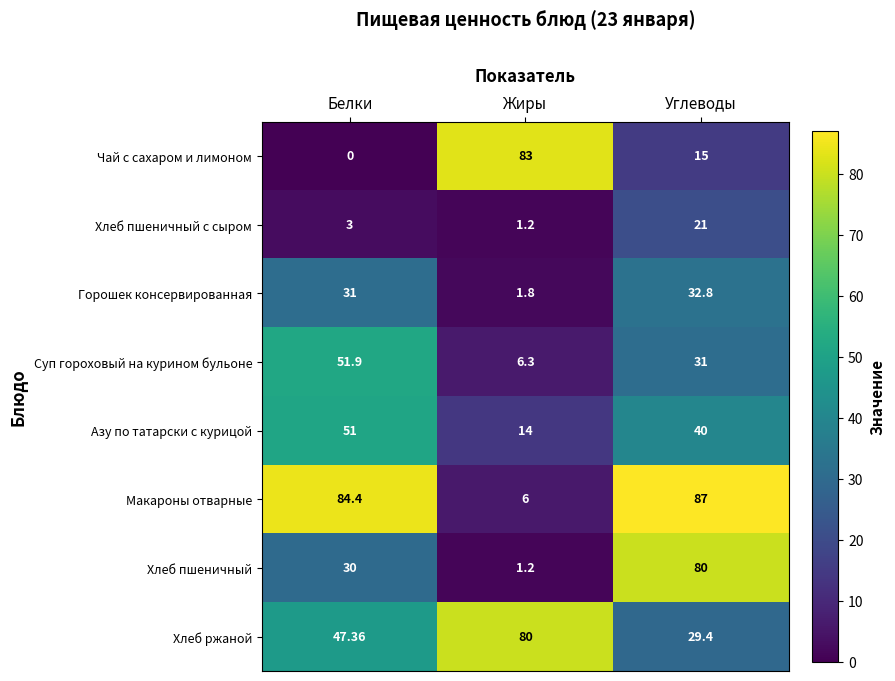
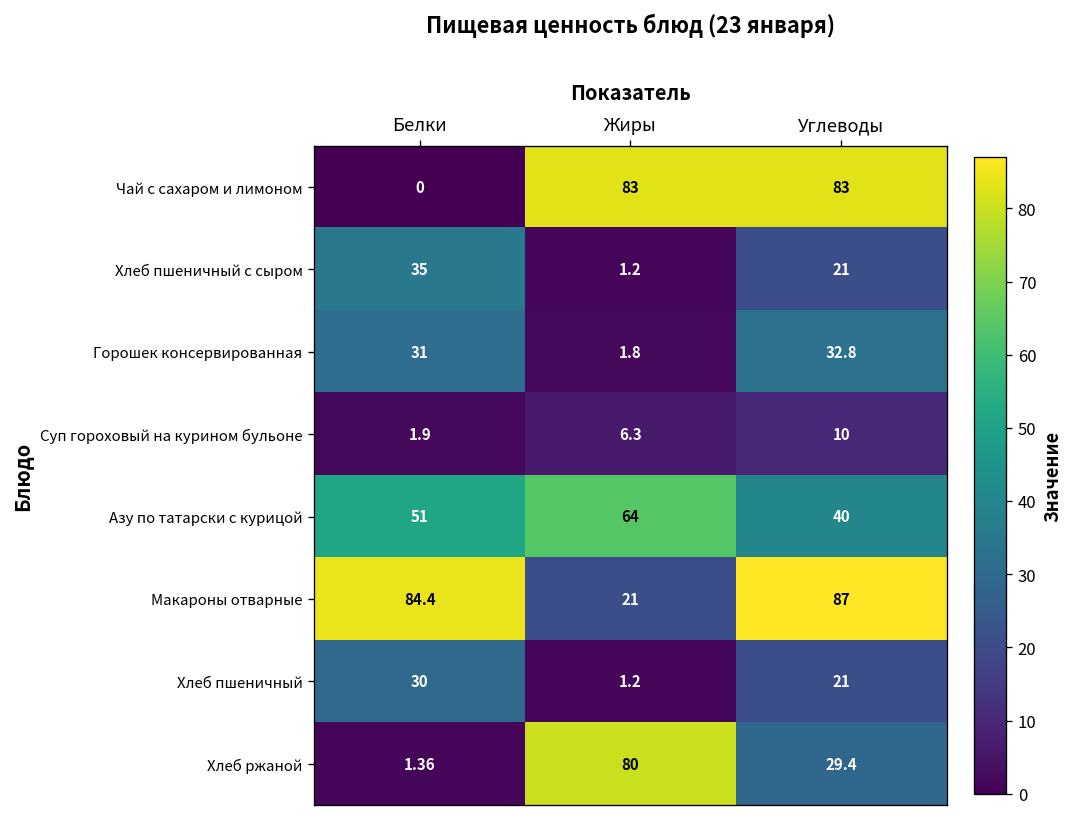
Чай с сахаром и лимоном, Углеводы: 15 -> 83
Хлеб пшеничный с сыром, Белки: 3 -> 35
Суп гороховый на курином бульоне, Белки: 51.9 -> 1.9
Суп гороховый на курином бульоне, Углеводы: 31 -> 10
Азу по татарски с курицой, Жиры: 14 -> 64
Макароны отварные, Жиры: 6 -> 21
Хлеб пшеничный, Углеводы: 80 -> 21
Хлеб ржаной, Белки: 47.36 -> 1.36
